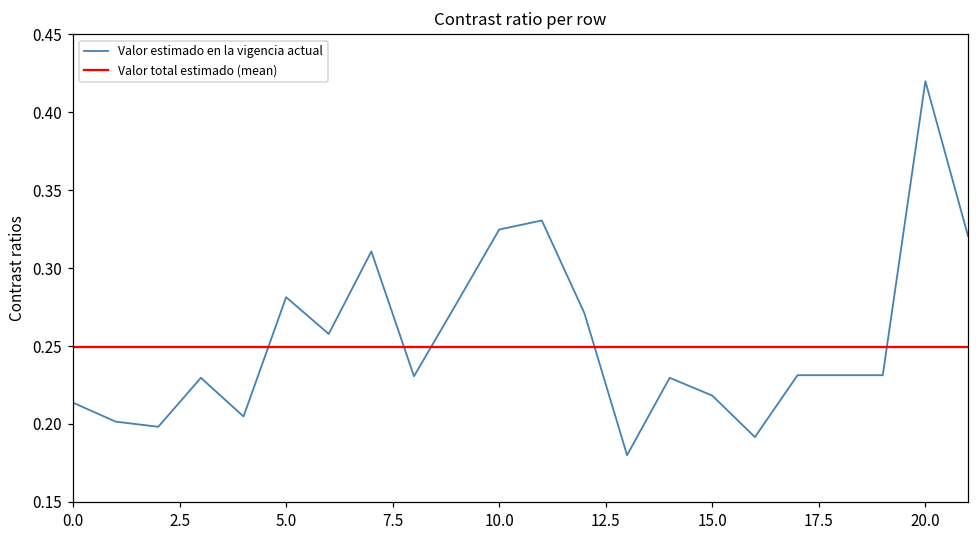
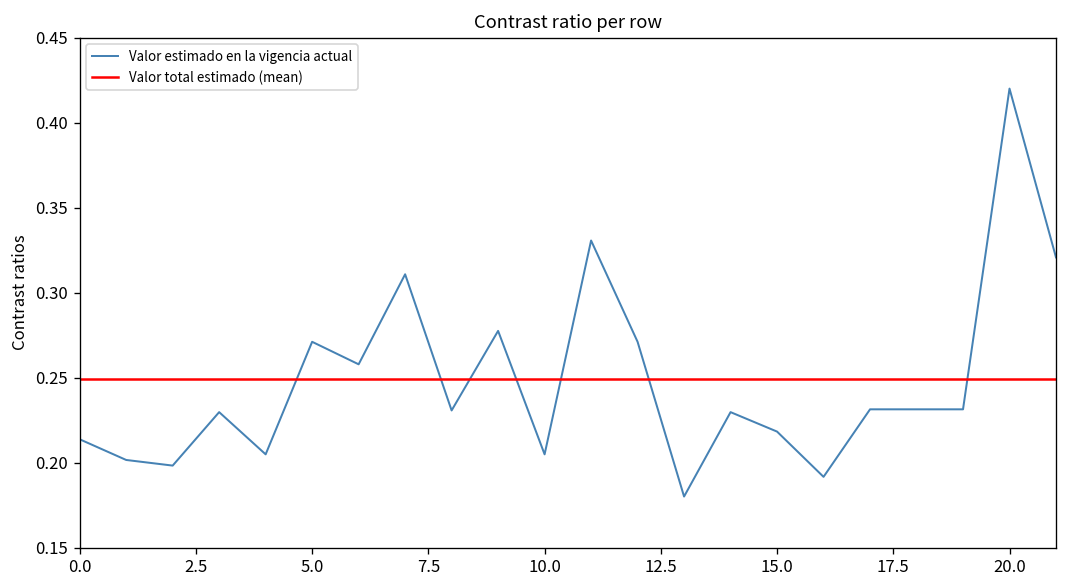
5.0: 0.281 -> 0.271
10.0: 0.325 -> 0.205
